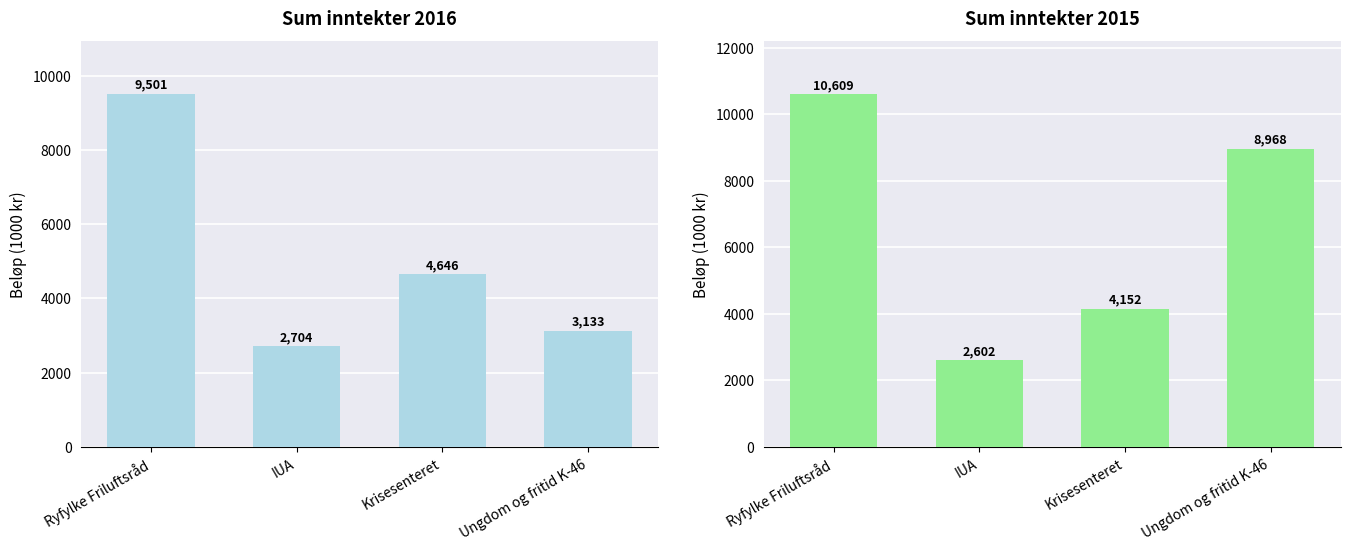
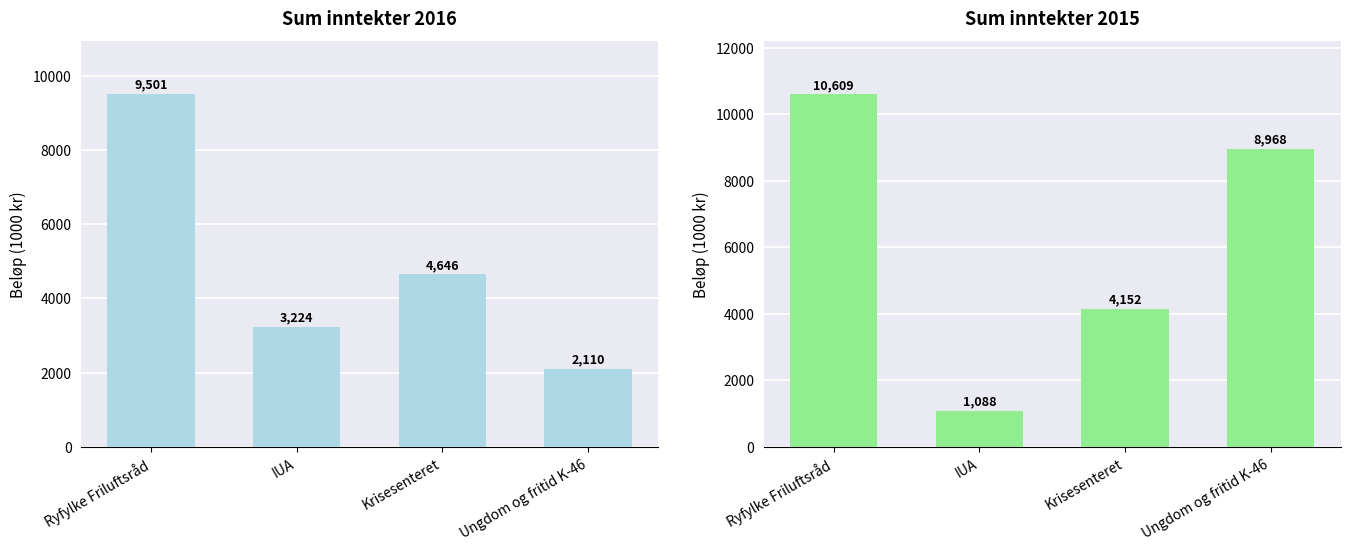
Sum inntekter 2016, IUA: 2,704 -> 3,224
Sum inntekter 2016, Ungdom og fritid K-46: 3,133 -> 2,110
Sum inntekter 2015, IUA: 2,602 -> 1,088
